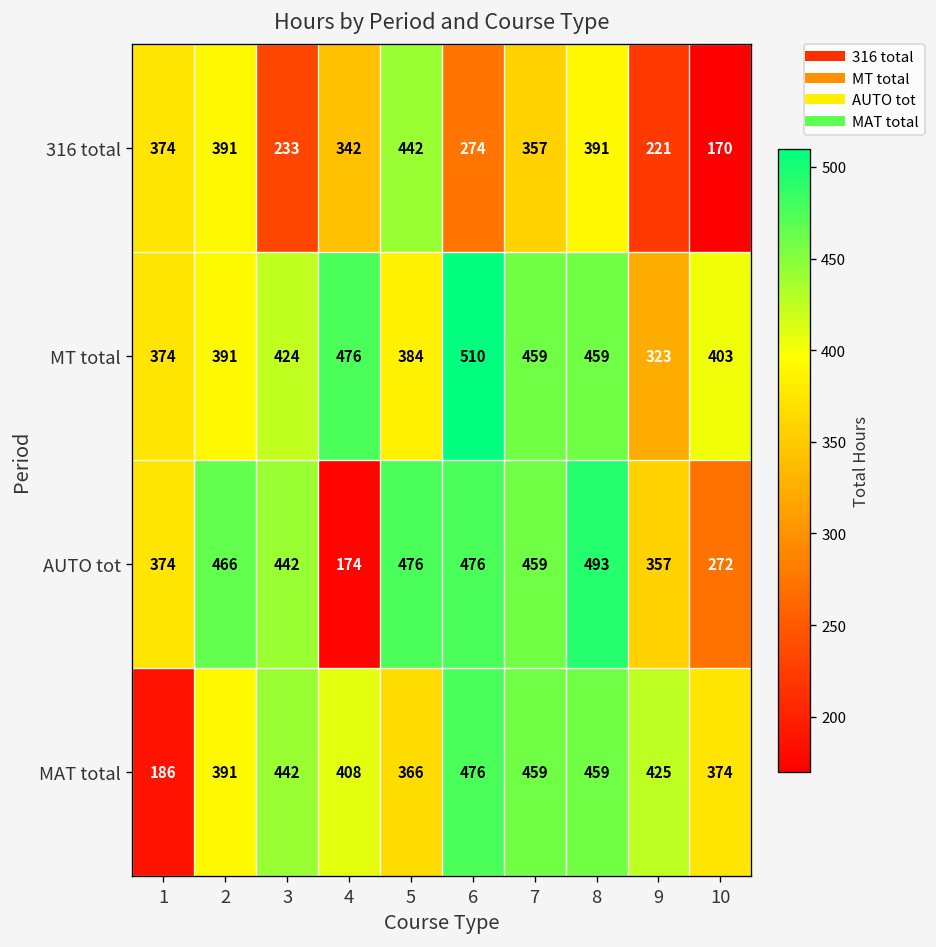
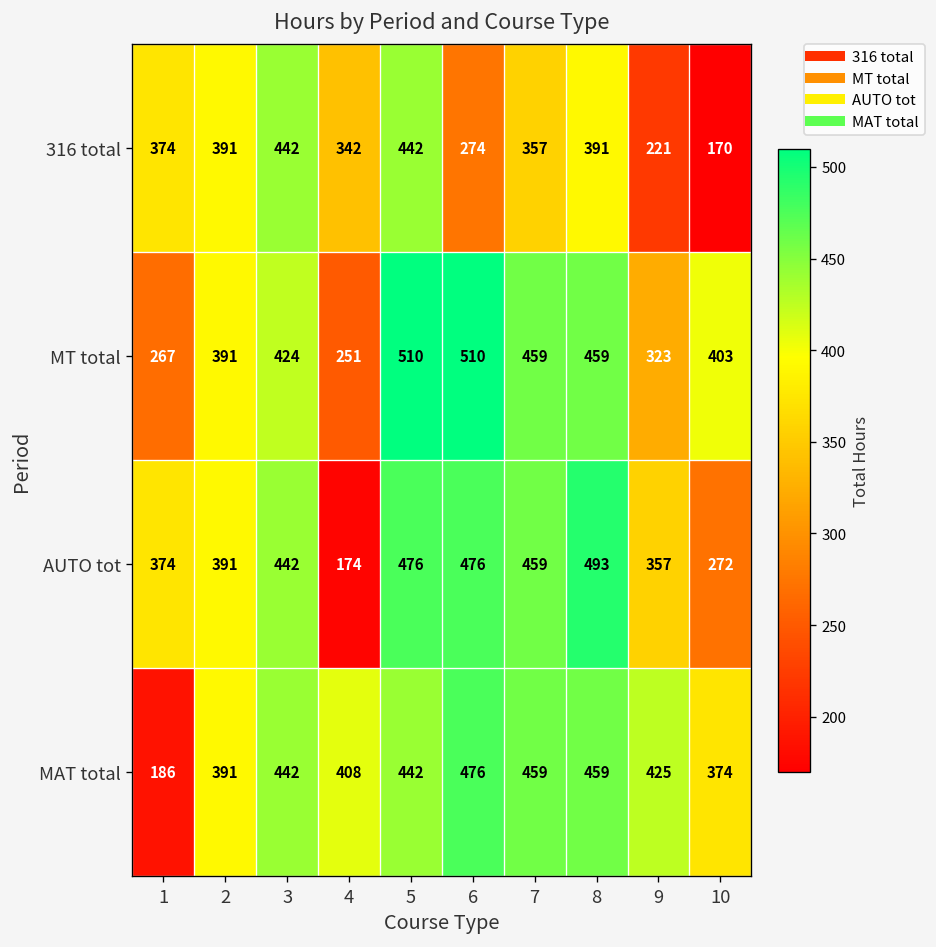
316 total, 3: 233 -> 442
MT total, 1: 374 -> 267
MT total, 4: 476 -> 251
MT total, 5: 384 -> 510
AUTO tot, 2: 466 -> 391
MAT total, 5: 366 -> 442
